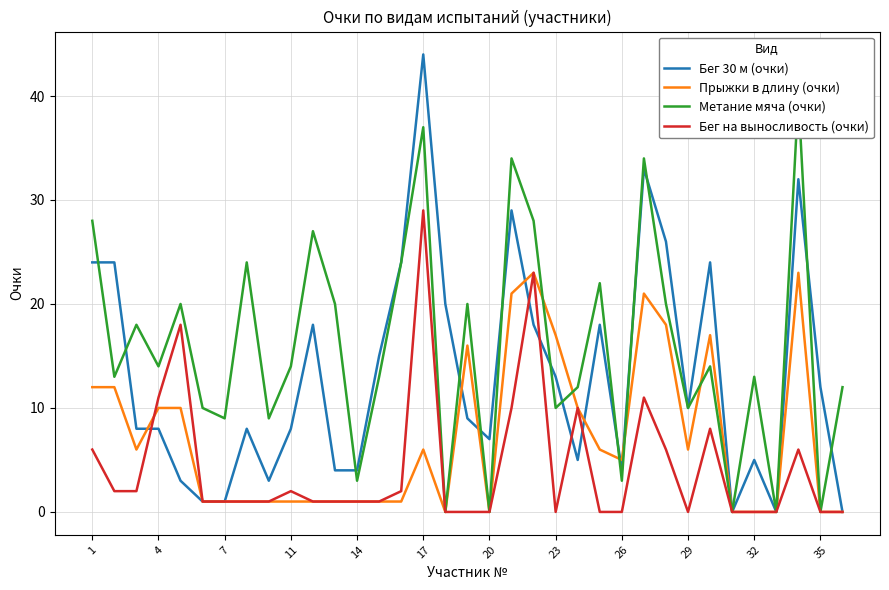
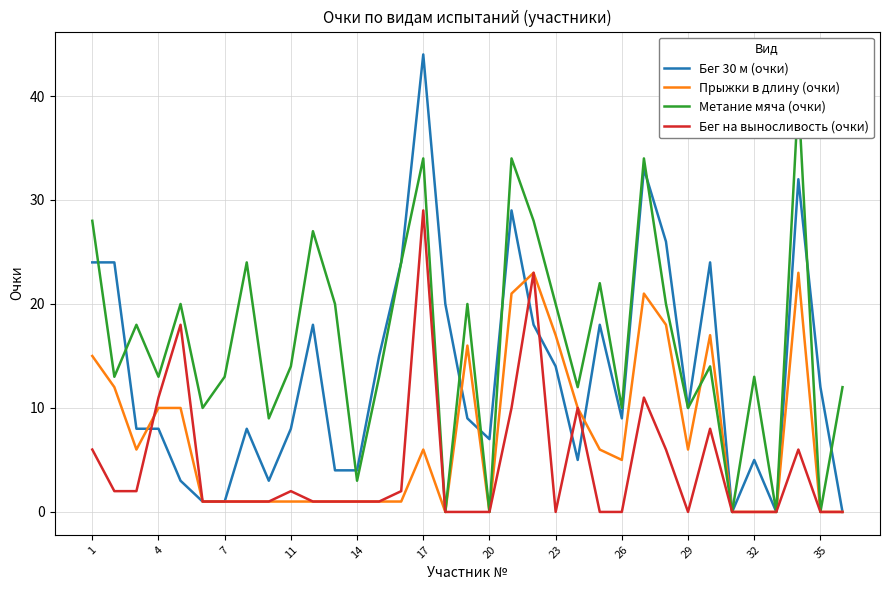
Прыжки в длину (очки), 1: 12 -> 15
Метание мяча (очки), 4: 14 -> 13
Метание мяча (очки), 7: 9 -> 13
Метание мяча (очки), 17: 37 -> 34
Бег 30 м (очки), 23: 13 -> 14
Метание мяча (очки), 23: 10 -> 20
Бег 30 м (очки), 26: 4 -> 9
Метание мяча (очки), 26: 3 -> 10
